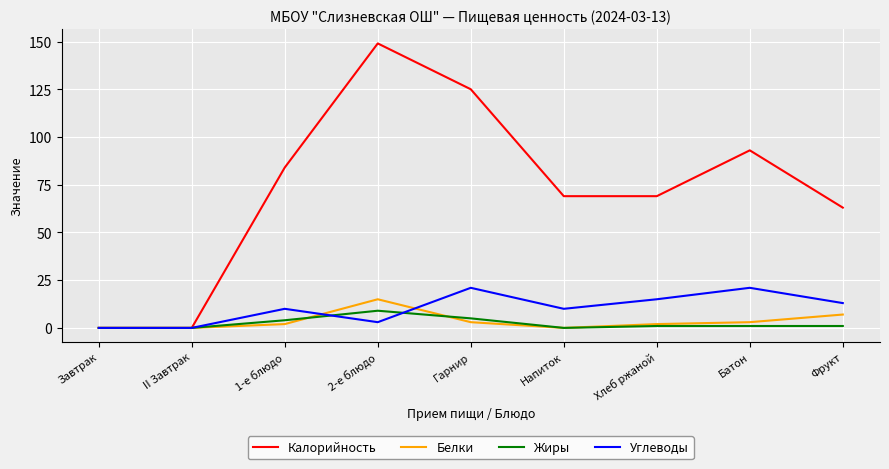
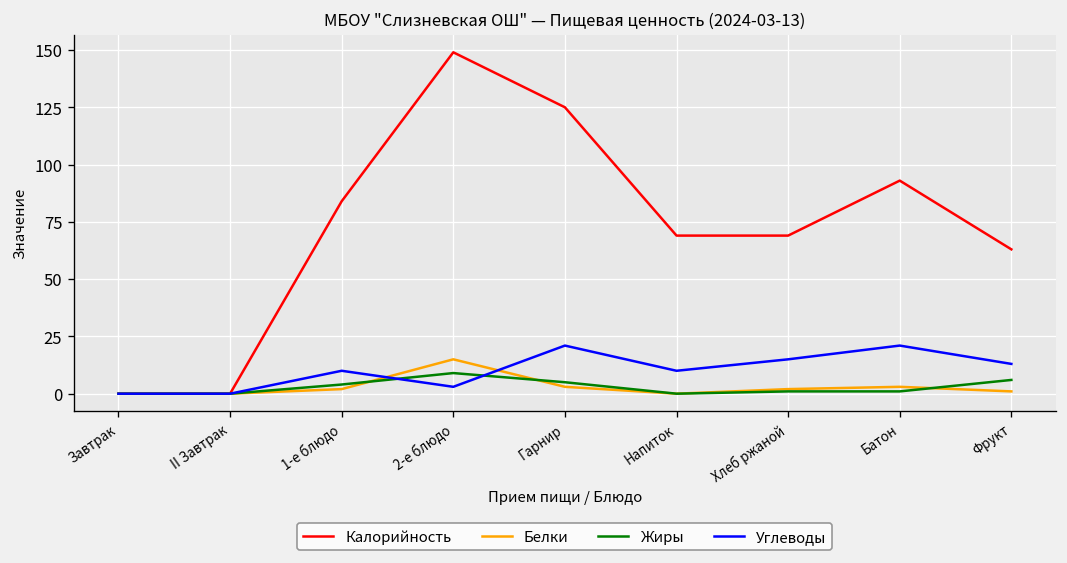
Белки, Фрукт: 7 -> 1
Жиры, Фрукт: 1 -> 6
